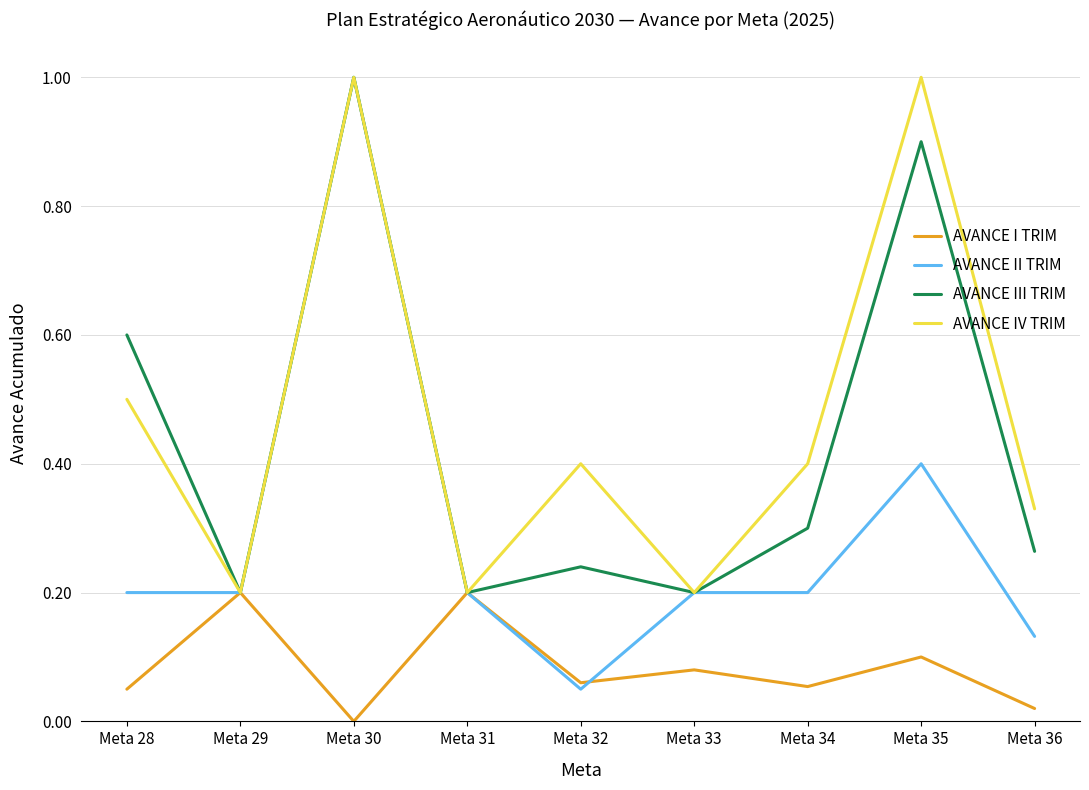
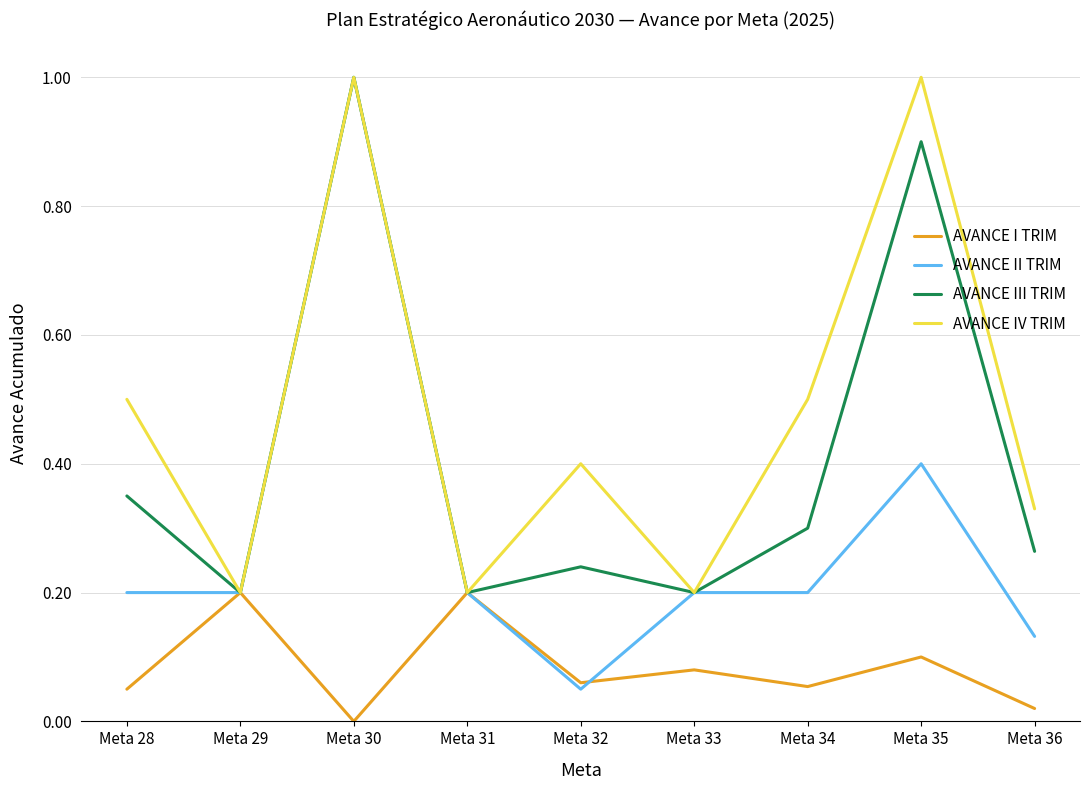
AVANCE III TRIM, Meta 28: 0.60 -> 0.35
AVANCE IV TRIM, Meta 34: 0.4 -> 0.5
